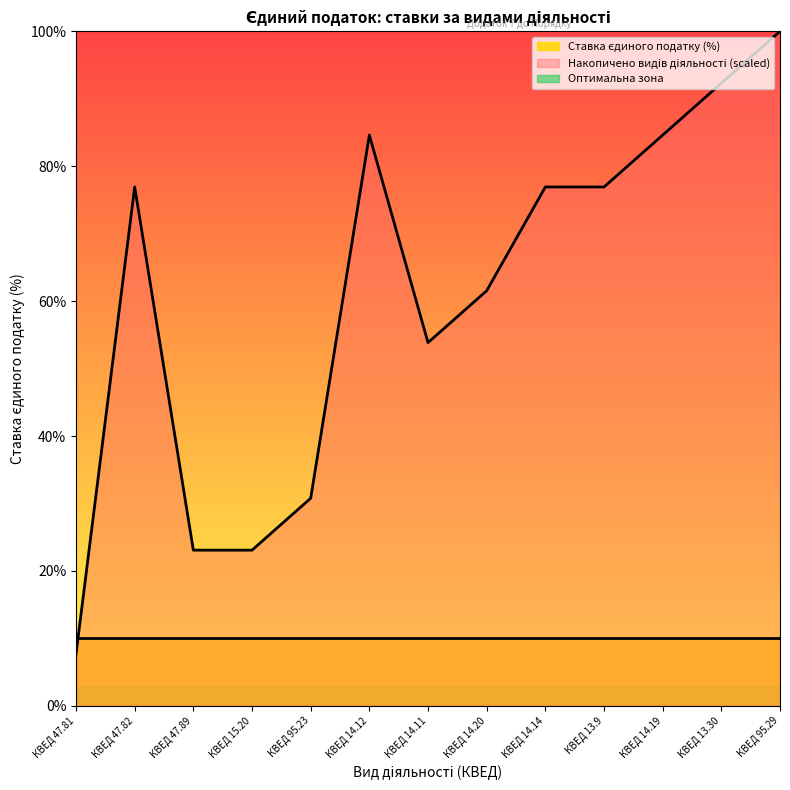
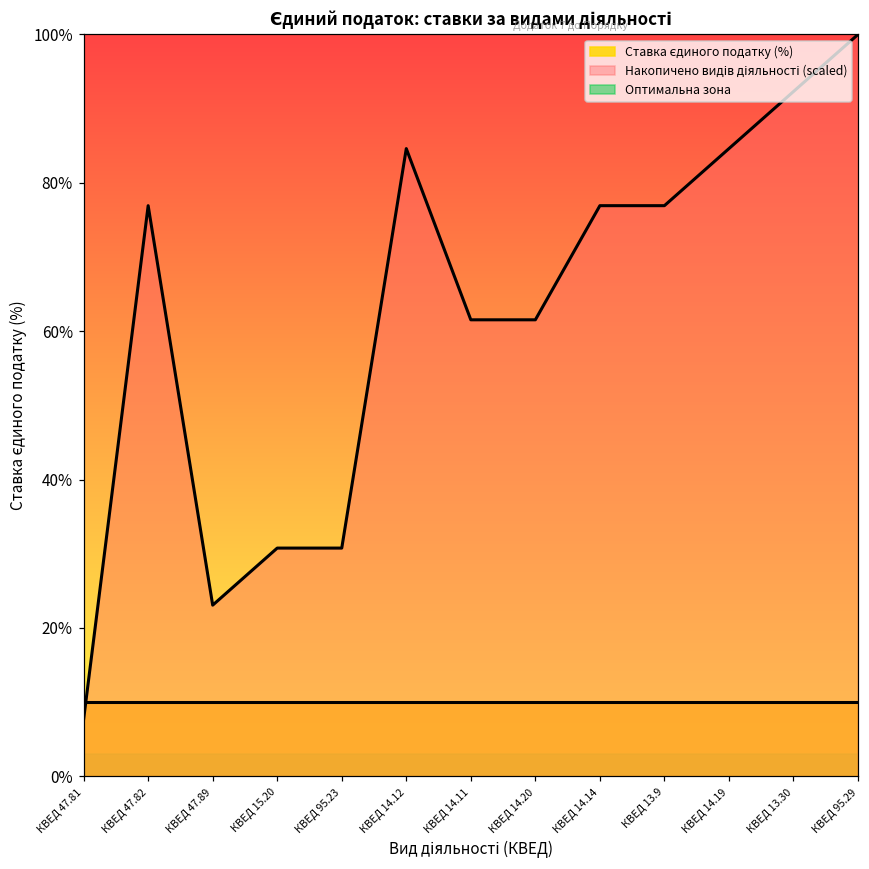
Накопичено видів діяльності (scaled), КВЕД 15.20: 23% -> 31%
Накопичено видів діяльності (scaled), КВЕД 14.11: 54% -> 62%
